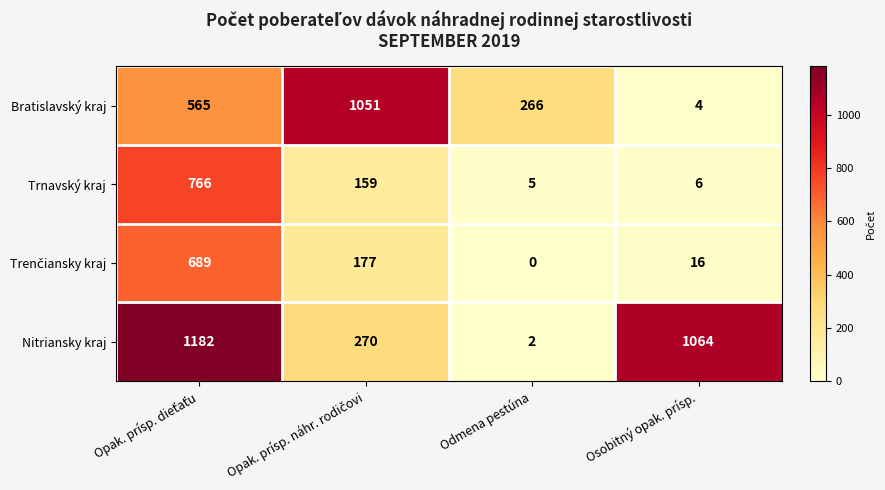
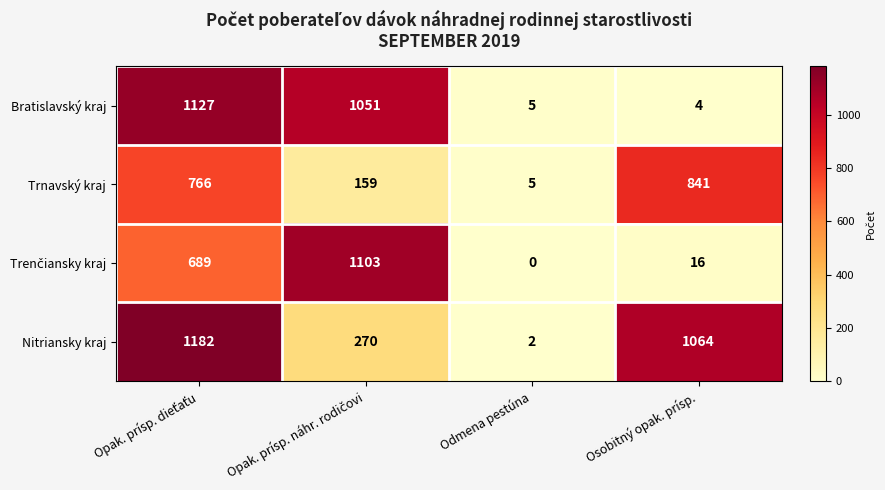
Bratislavský kraj, Opak. prísp. dieťaťu: 565 -> 1127
Bratislavský kraj, Odmena pestúna: 266 -> 5
Trnavský kraj, Osobitný opak. prísp.: 6 -> 841
Trenčiansky kraj, Opak. prísp. náhr. rodičovi: 177 -> 1103
